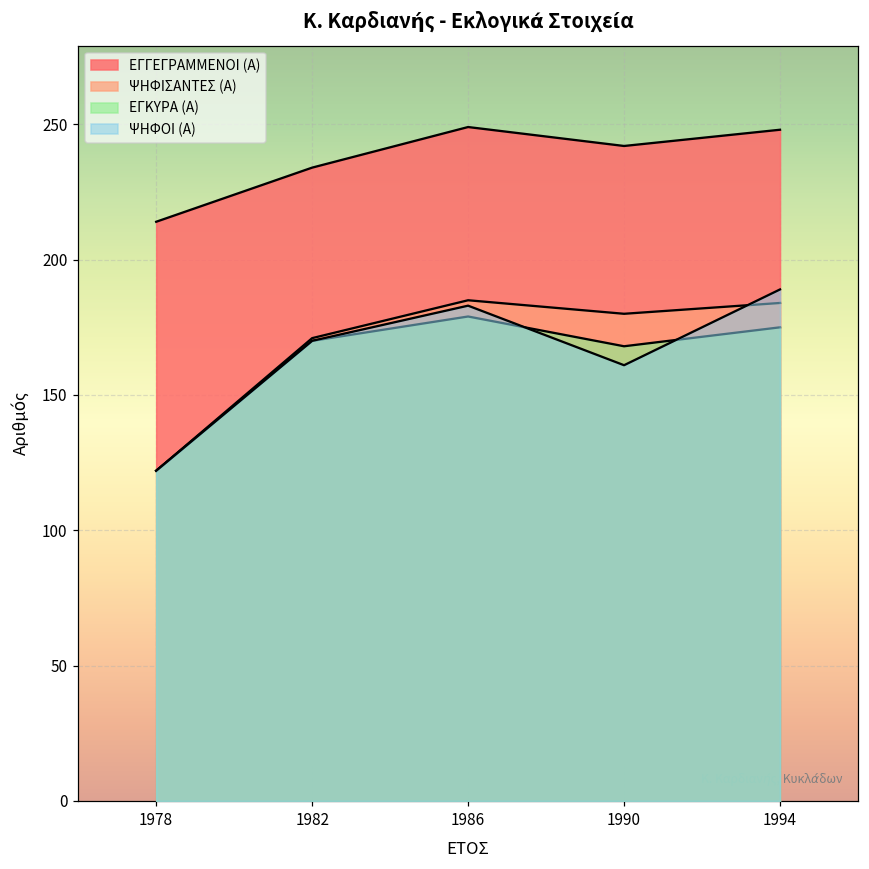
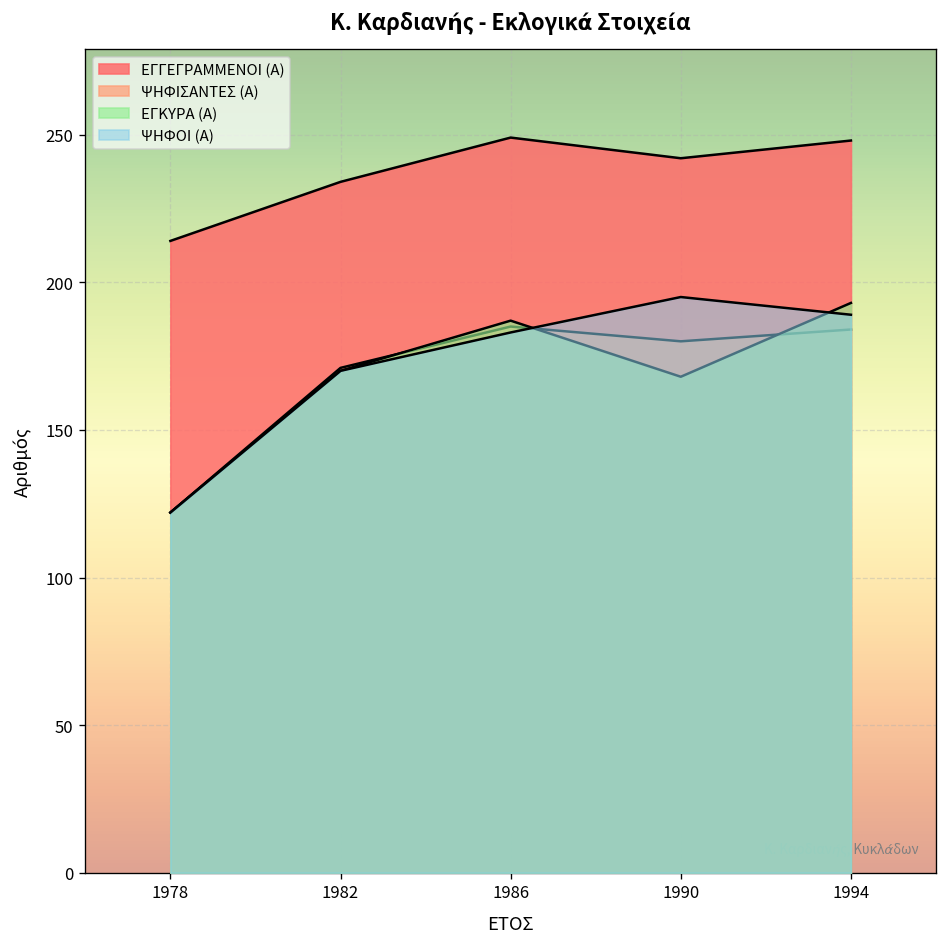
ΕΓΚΥΡΑ (Α), 1986: 179 -> 187
ΨΗΦΟΙ (Α), 1990: 161 -> 195
ΕΓΚΥΡΑ (Α), 1994: 175 -> 193
